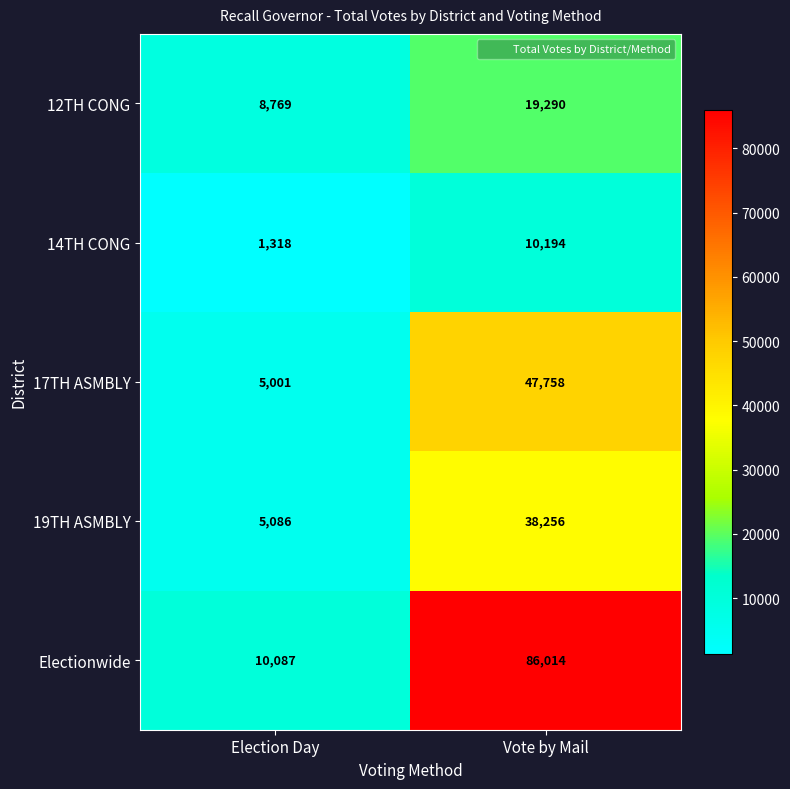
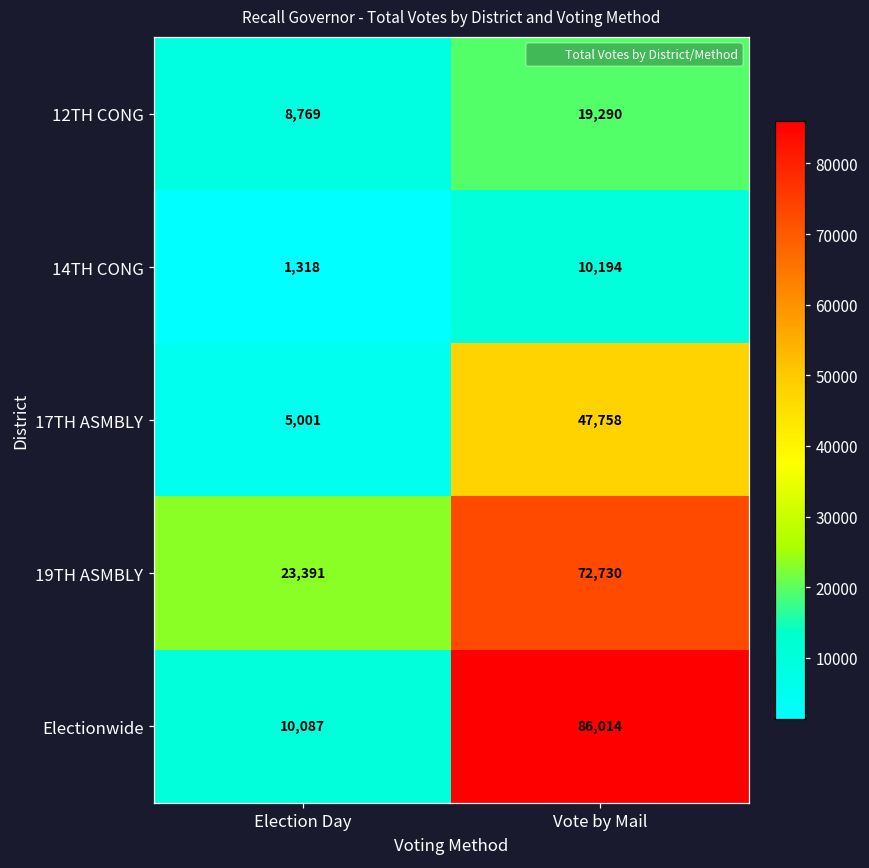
19TH ASMBLY, Election Day: 5,086 -> 23,391
19TH ASMBLY, Vote by Mail: 38,256 -> 72,730
